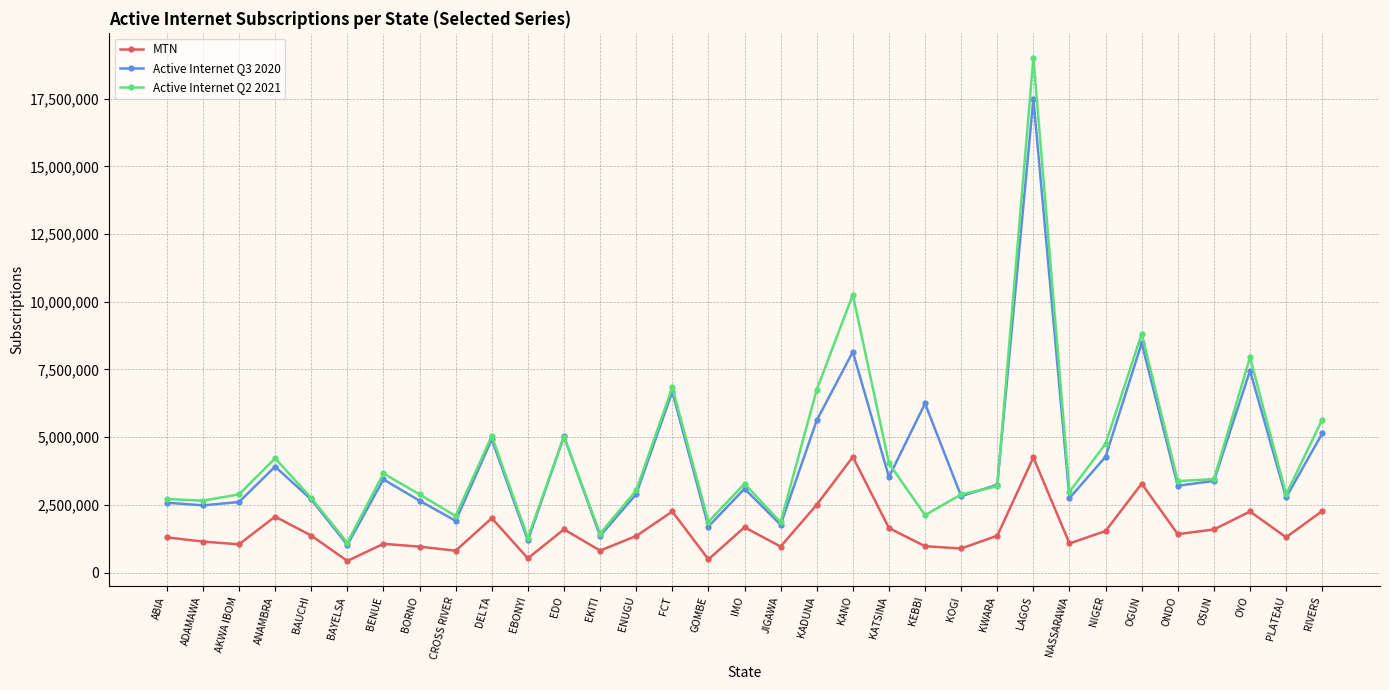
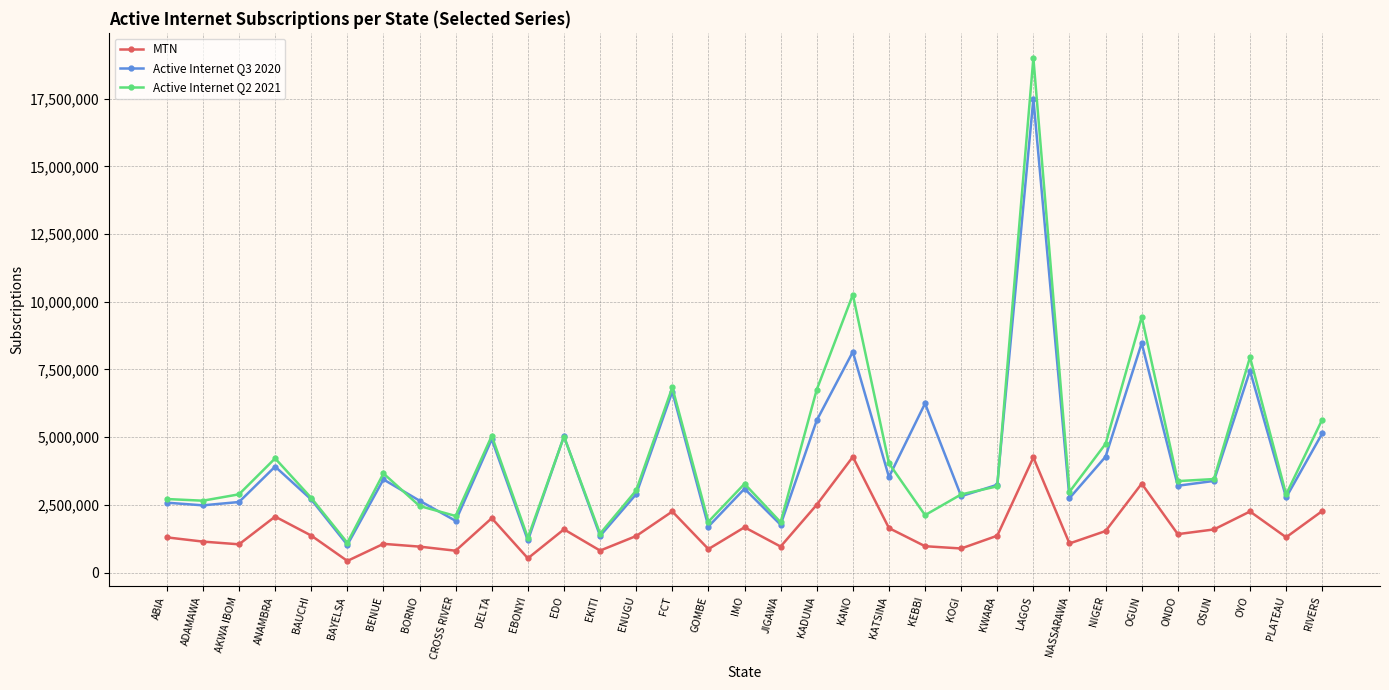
Active Internet Q2 2021, BORNO: 2,900,000 -> 2,500,000
MTN, GOMBE: 500,000 -> 900,000
Active Internet Q2 2021, OGUN: 8,800,000 -> 9,400,000
